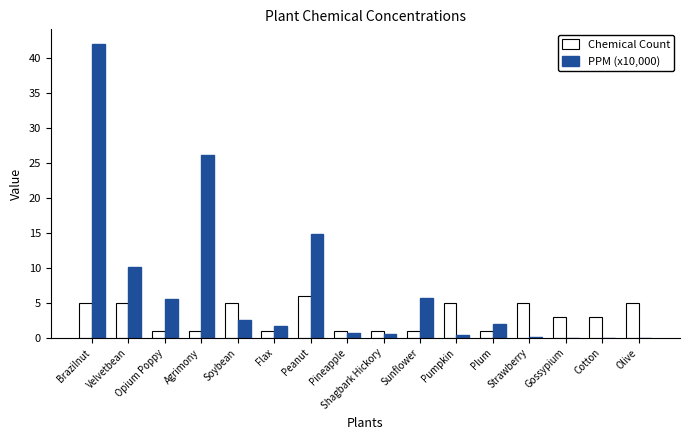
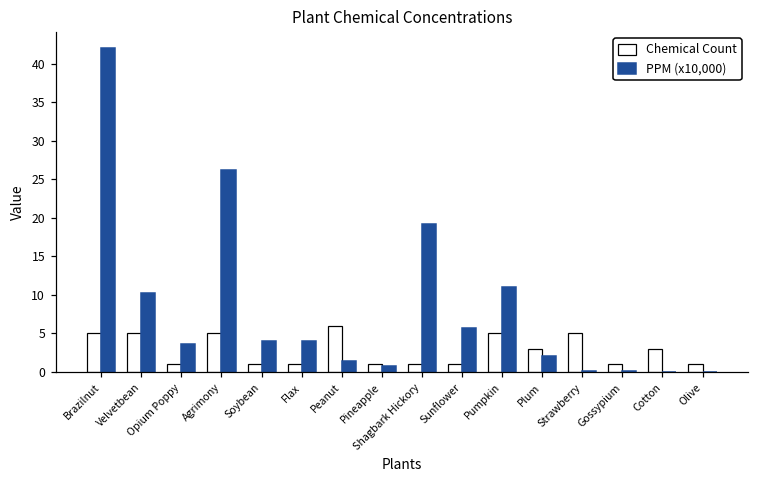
PPM (x10,000), Opium Poppy: 6 -> 4
Chemical Count, Agrimony: 1 -> 5
Chemical Count, Soybean: 5 -> 1
PPM (x10,000), Soybean: 3 -> 4
PPM (x10,000), Flax: 2 -> 4
PPM (x10,000), Peanut: 15 -> 1
PPM (x10,000), Shagbark Hickory: 1 -> 19
PPM (x10,000), Pumpkin: 0 -> 11
Chemical Count, Plum: 1 -> 3
Chemical Count, Gossypium: 3 -> 1
Chemical Count, Olive: 5 -> 1
